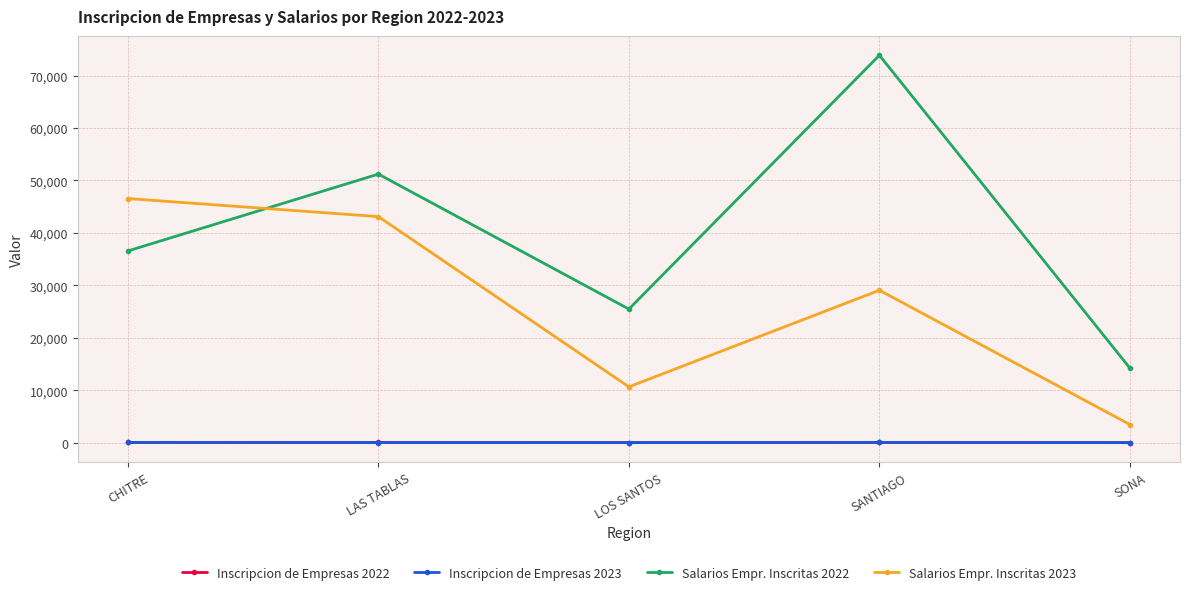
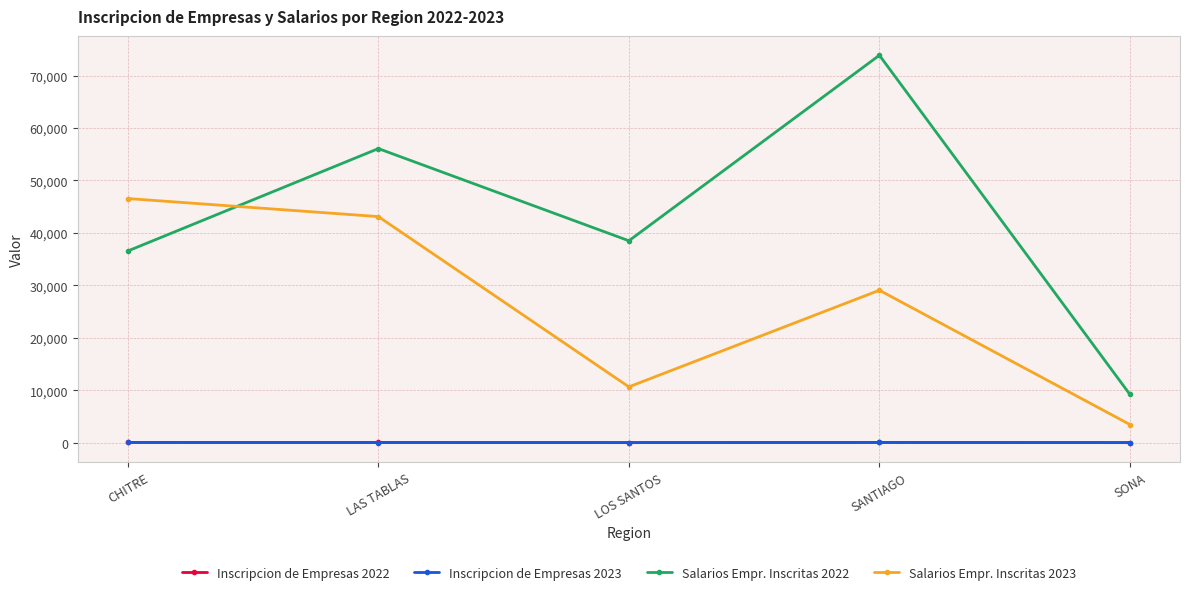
Salarios Empr. Inscritas 2022, LAS TABLAS: 51,000 -> 56,000
Salarios Empr. Inscritas 2022, LOS SANTOS: 25,000 -> 39,000
Salarios Empr. Inscritas 2022, SONA: 14,000 -> 9,000
